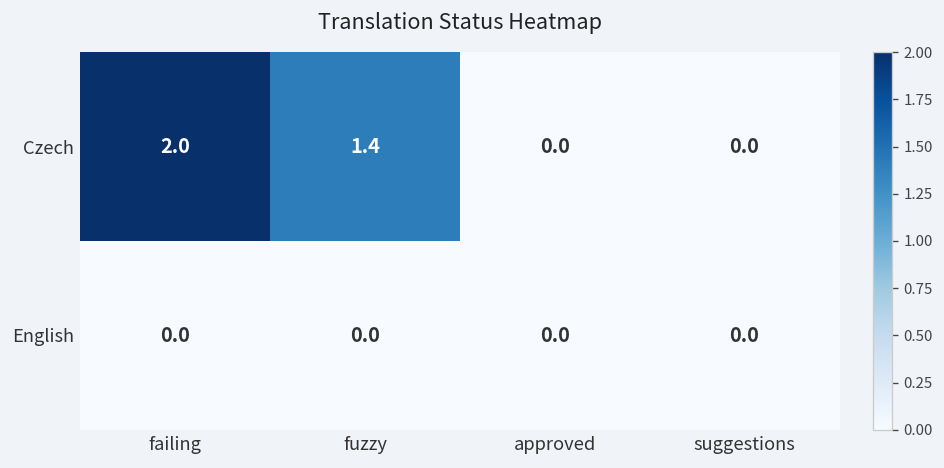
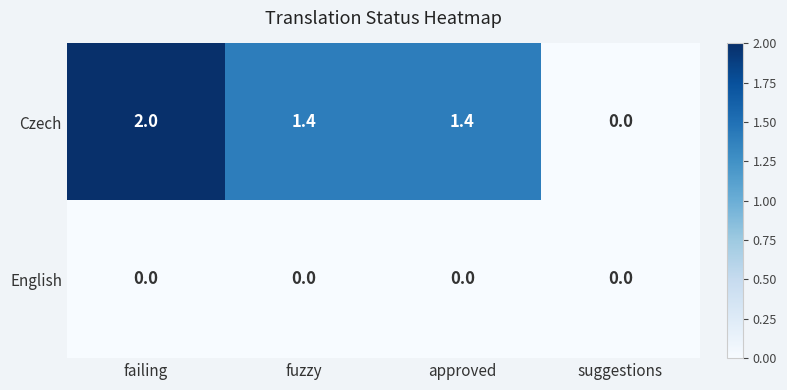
Czech, approved: 0.0 -> 1.4
